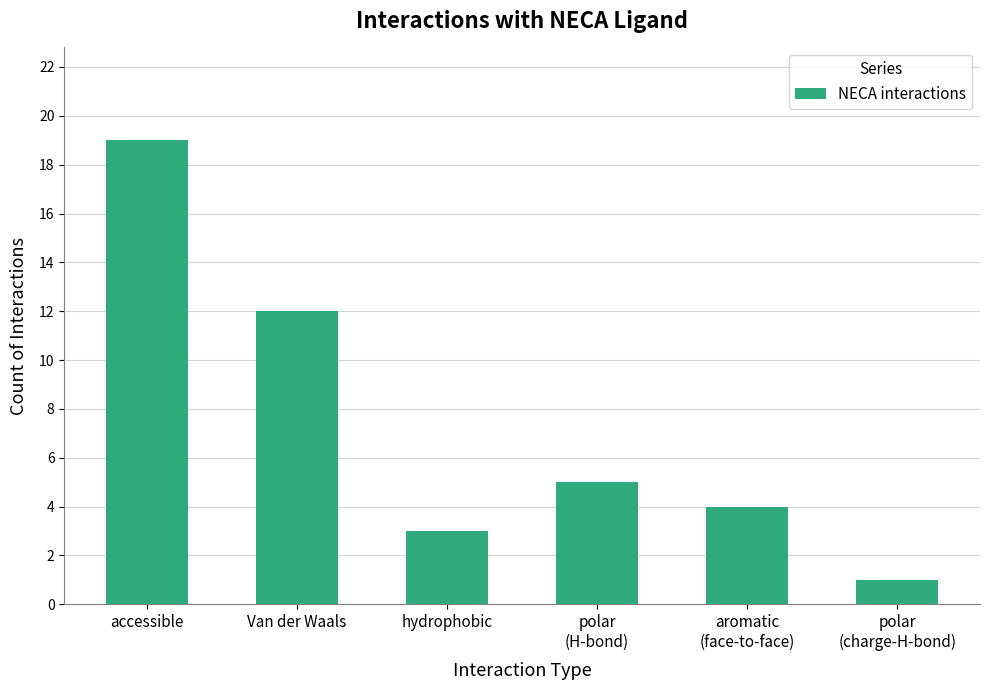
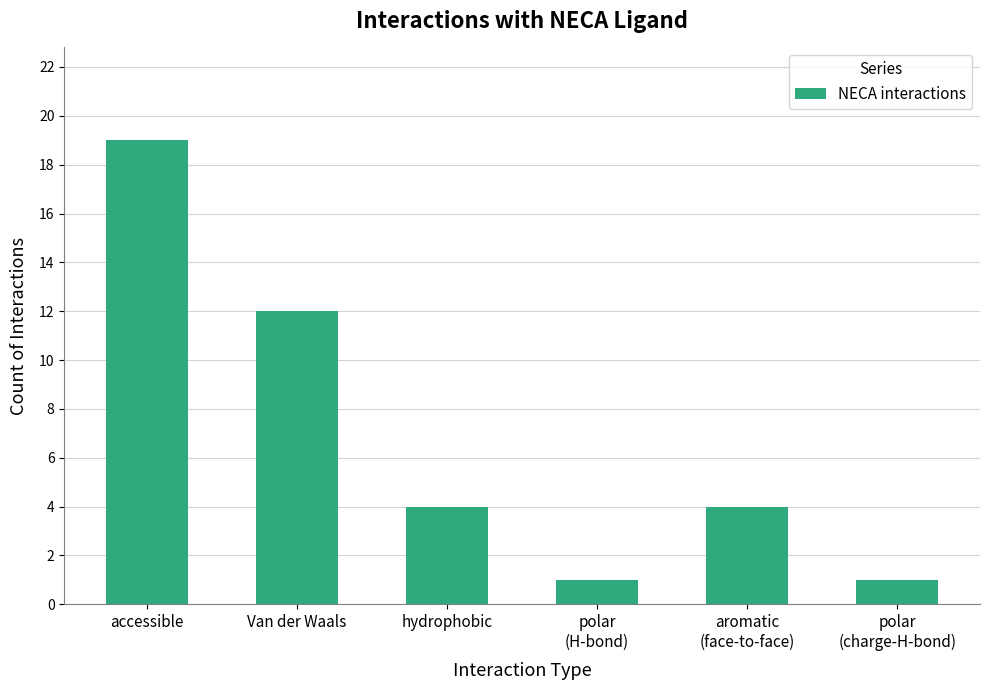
hydrophobic: 3 -> 4
polar (H-bond): 5 -> 1
